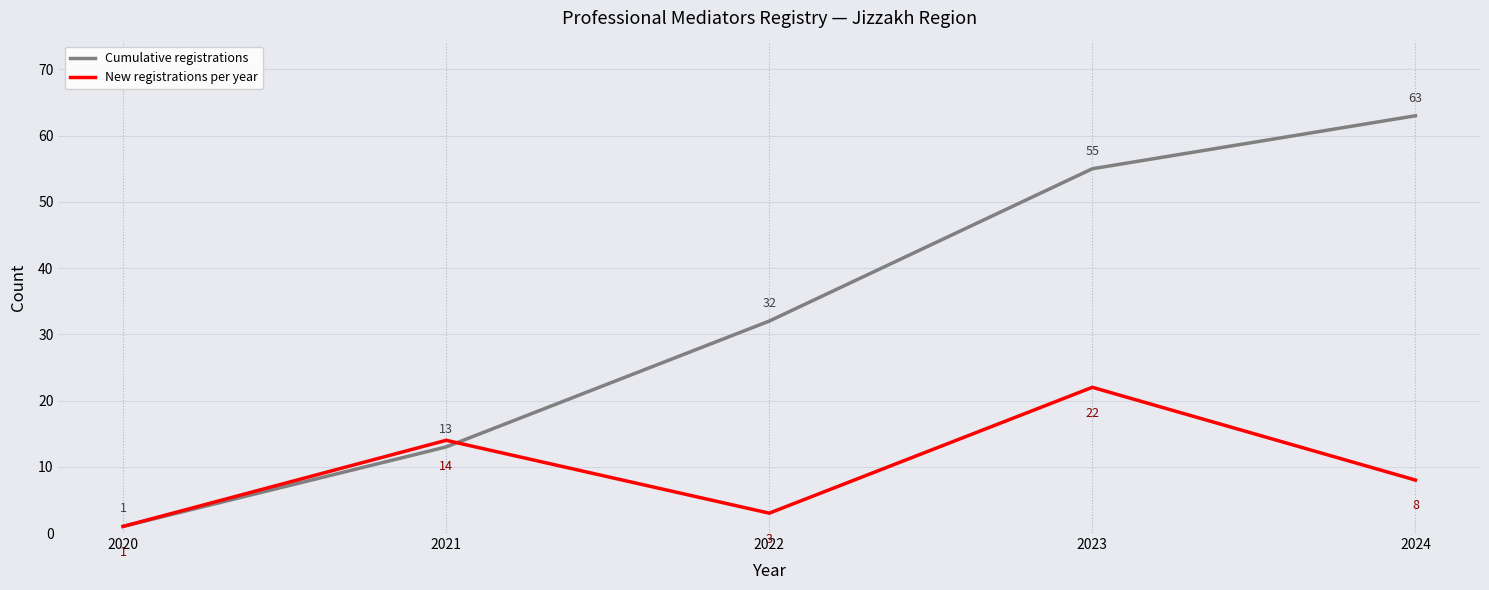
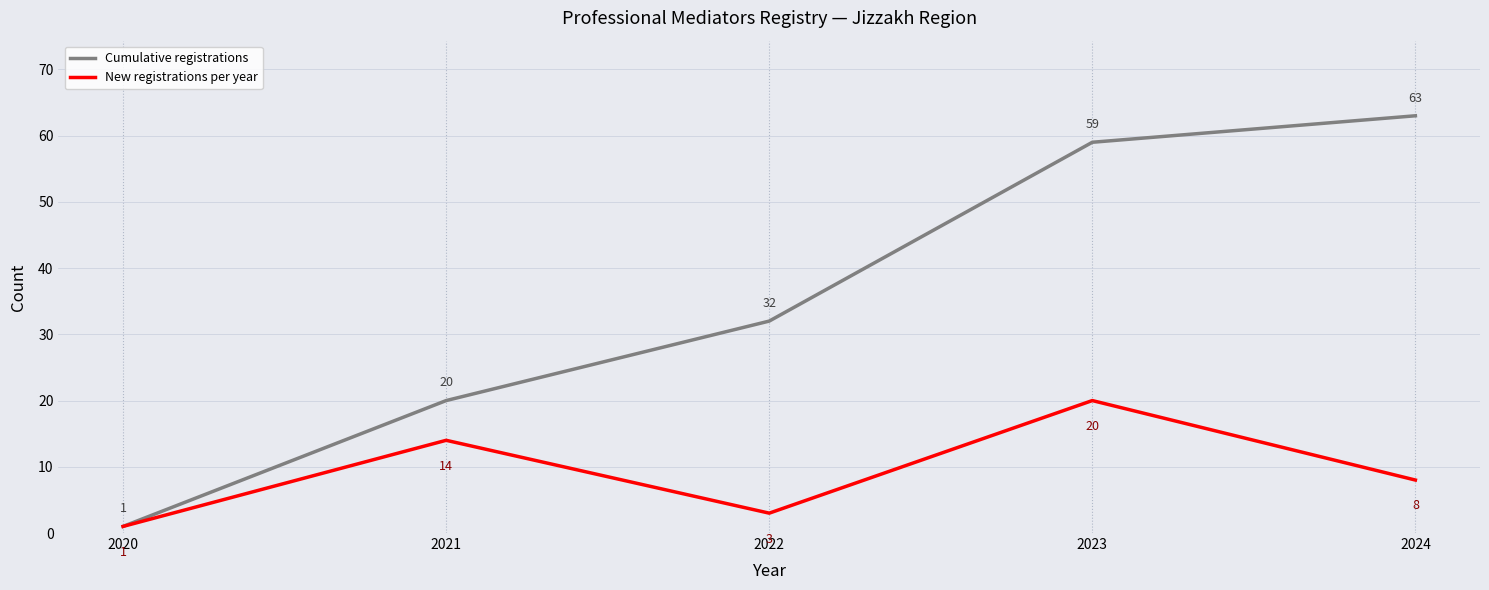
Cumulative registrations, 2021: 13 -> 20
Cumulative registrations, 2023: 55 -> 59
New registrations per year, 2023: 22 -> 20
